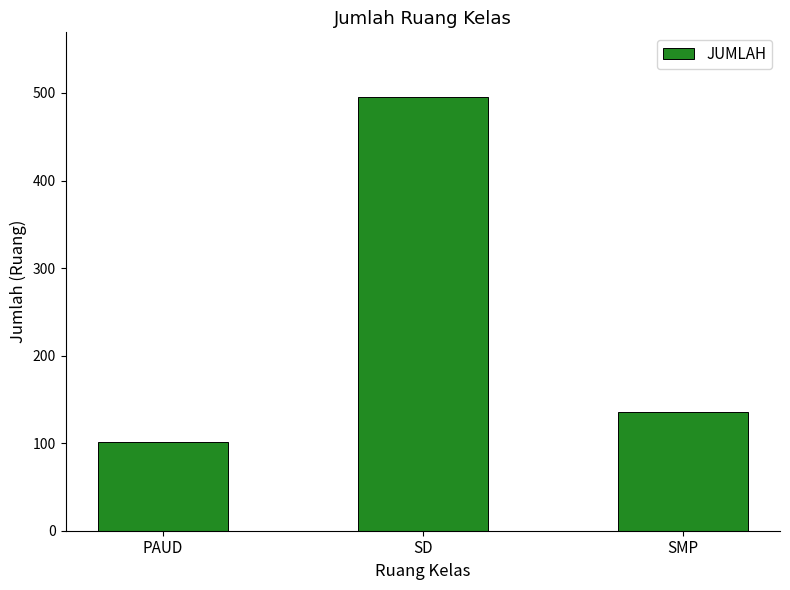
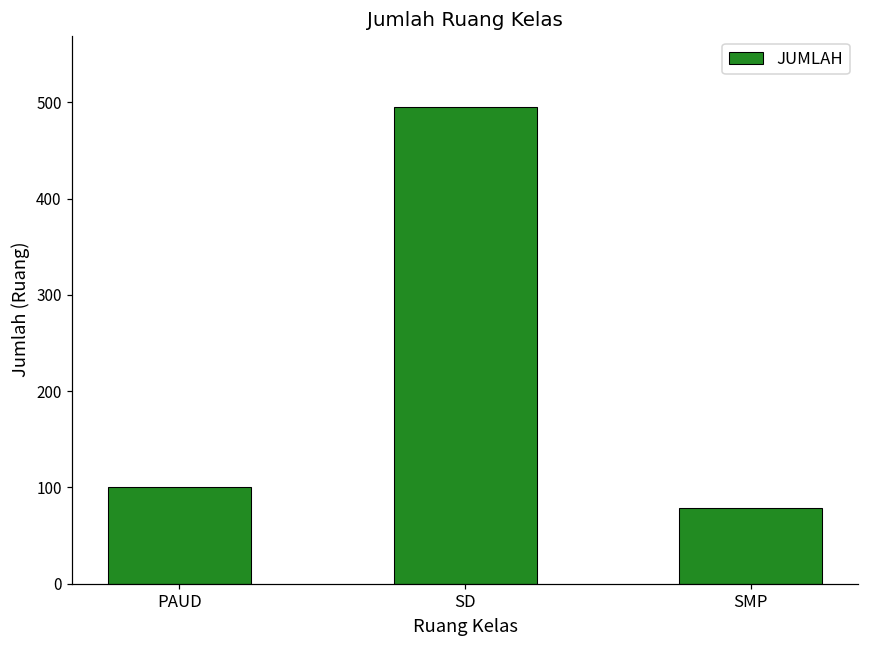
SMP: 140 -> 80
